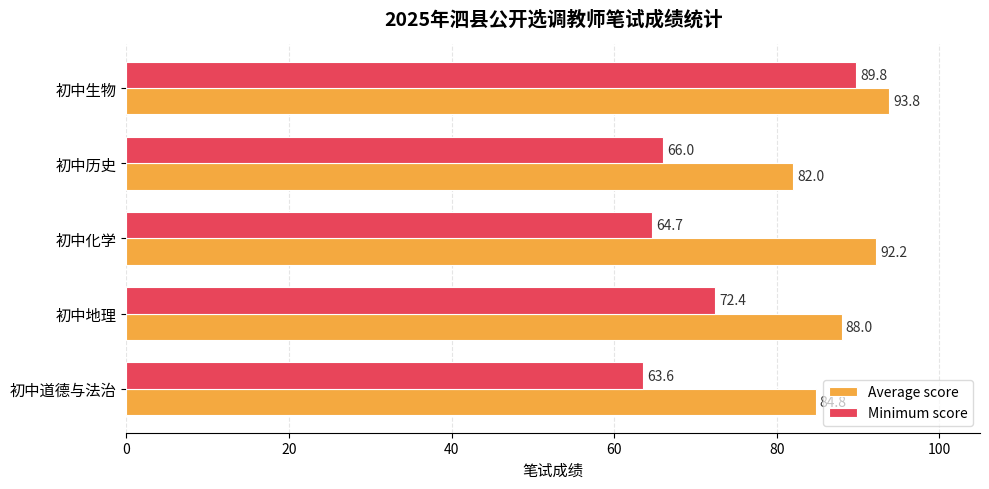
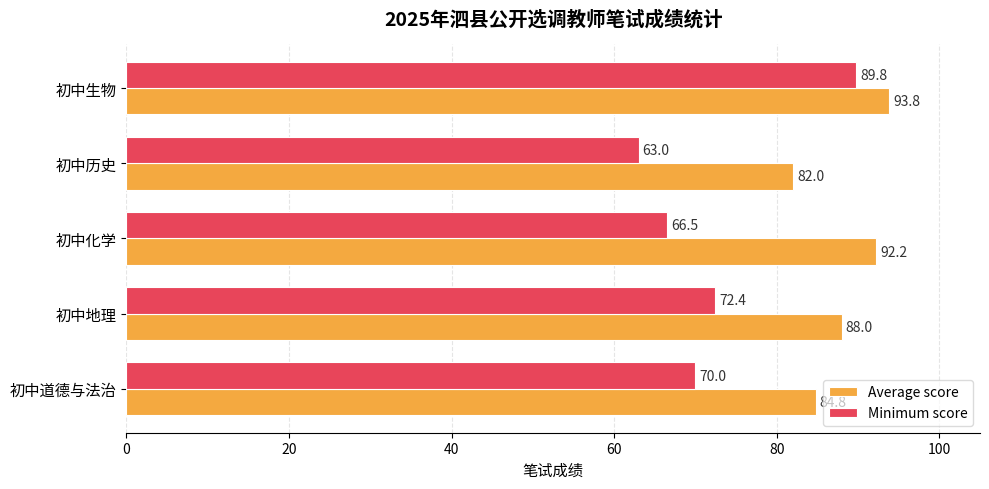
Minimum score, 初中历史: 66.0 -> 63.0
Minimum score, 初中化学: 64.7 -> 66.5
Minimum score, 初中道德与法治: 63.6 -> 70.0
